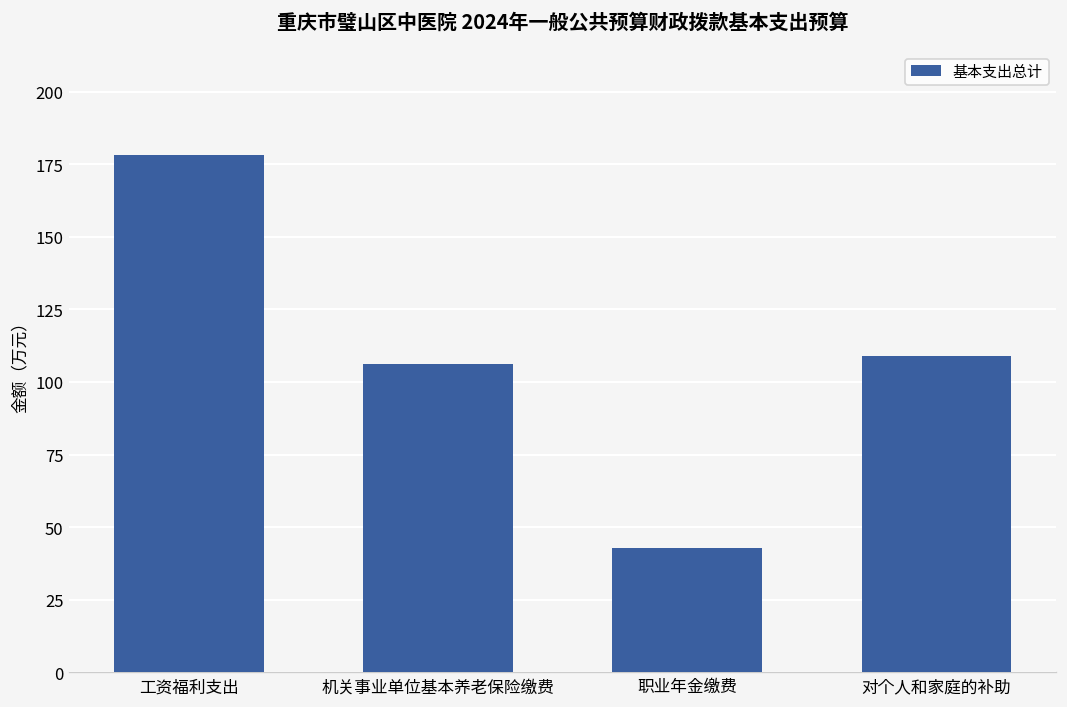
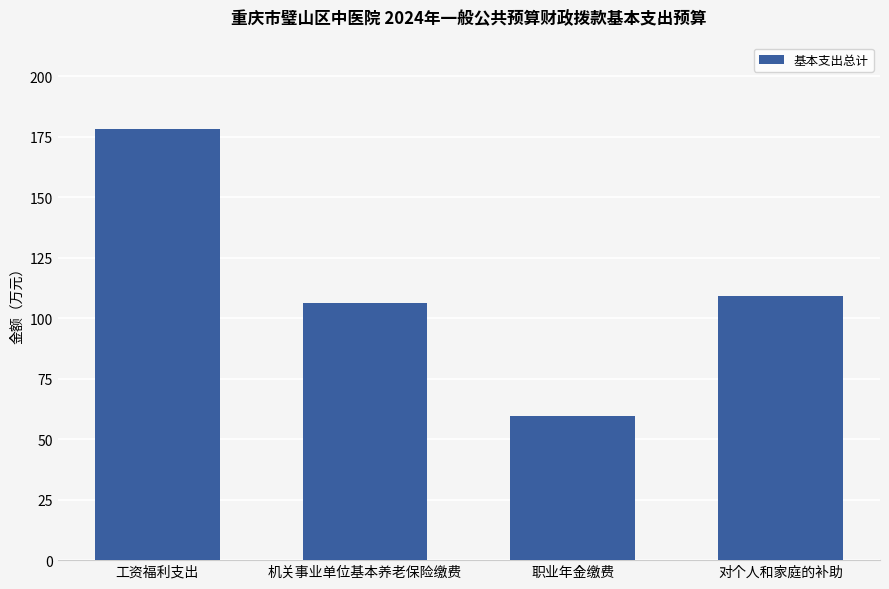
职业年金缴费: 43 -> 59
